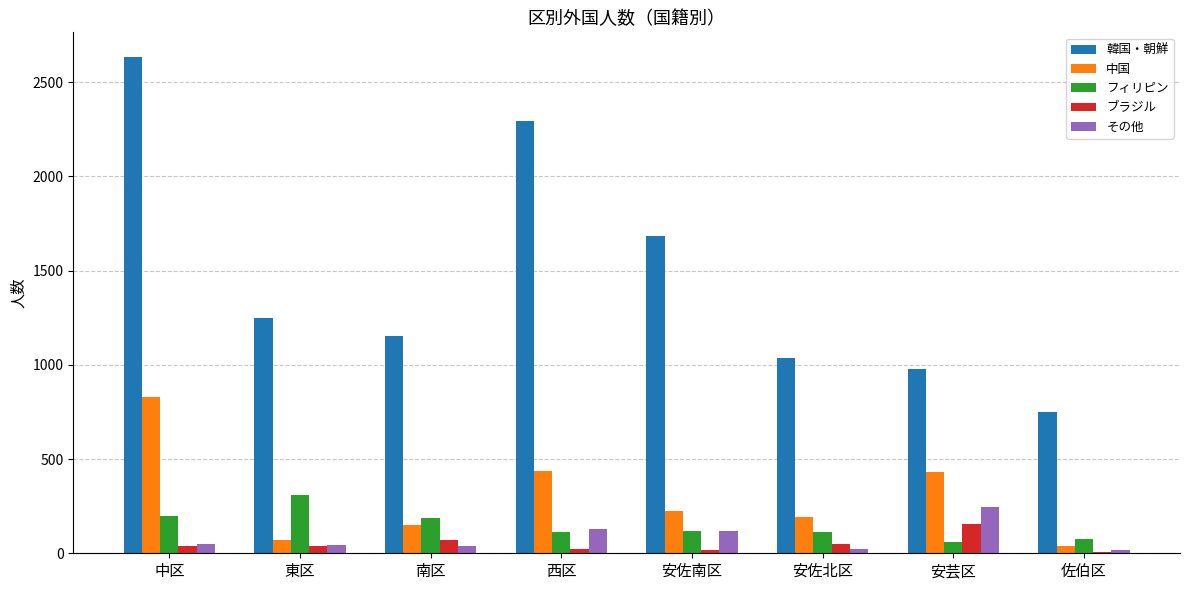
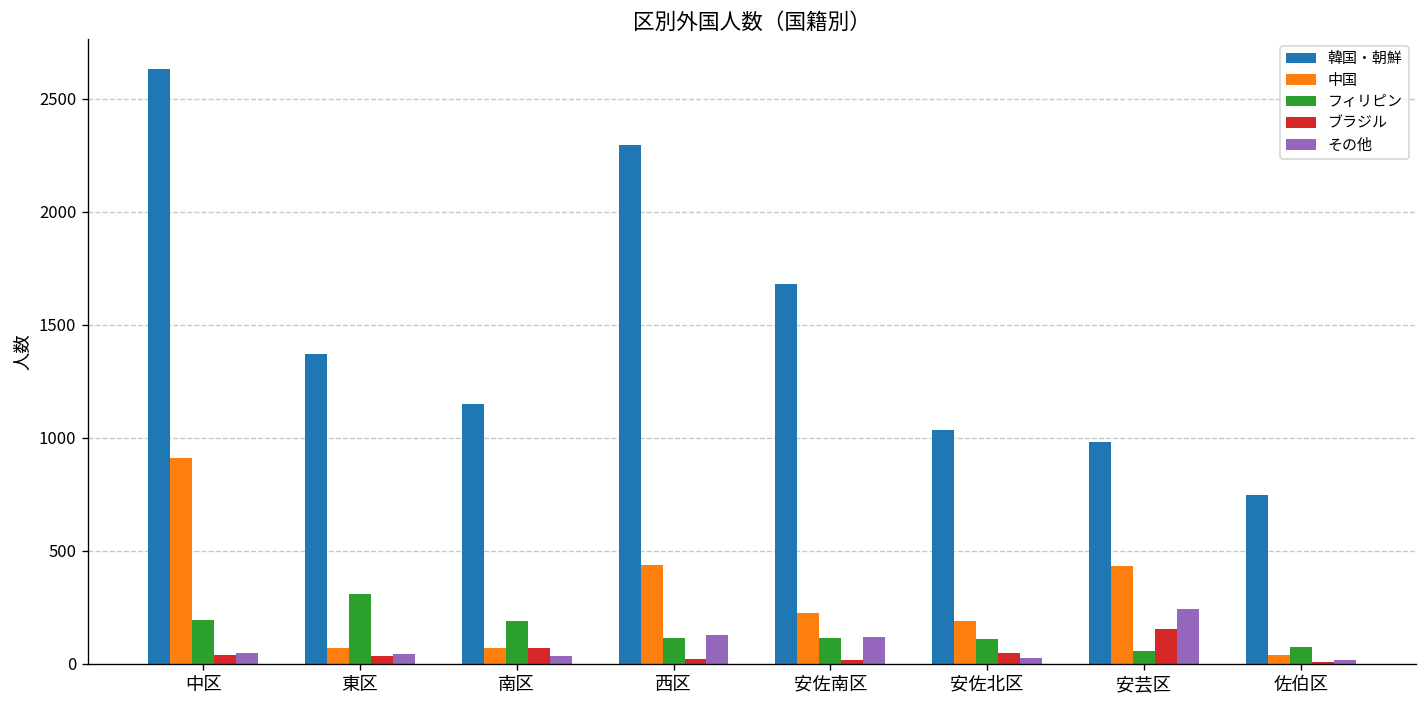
中国, 中区: 830 -> 910
韓国・朝鮮, 東区: 1250 -> 1370
中国, 南区: 150 -> 70
